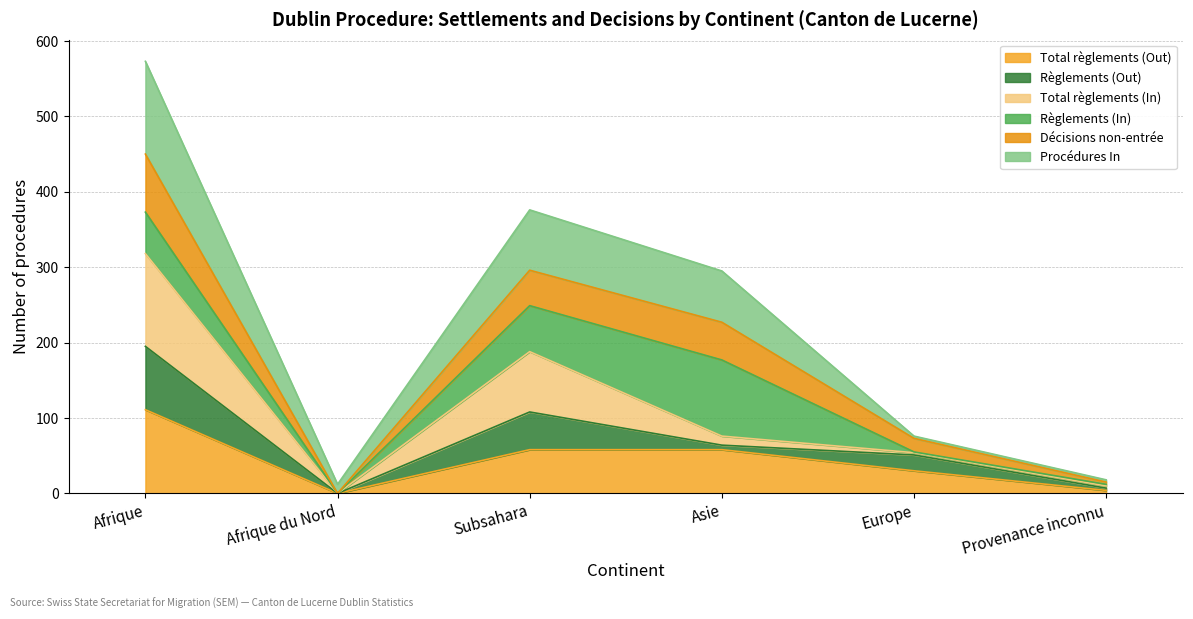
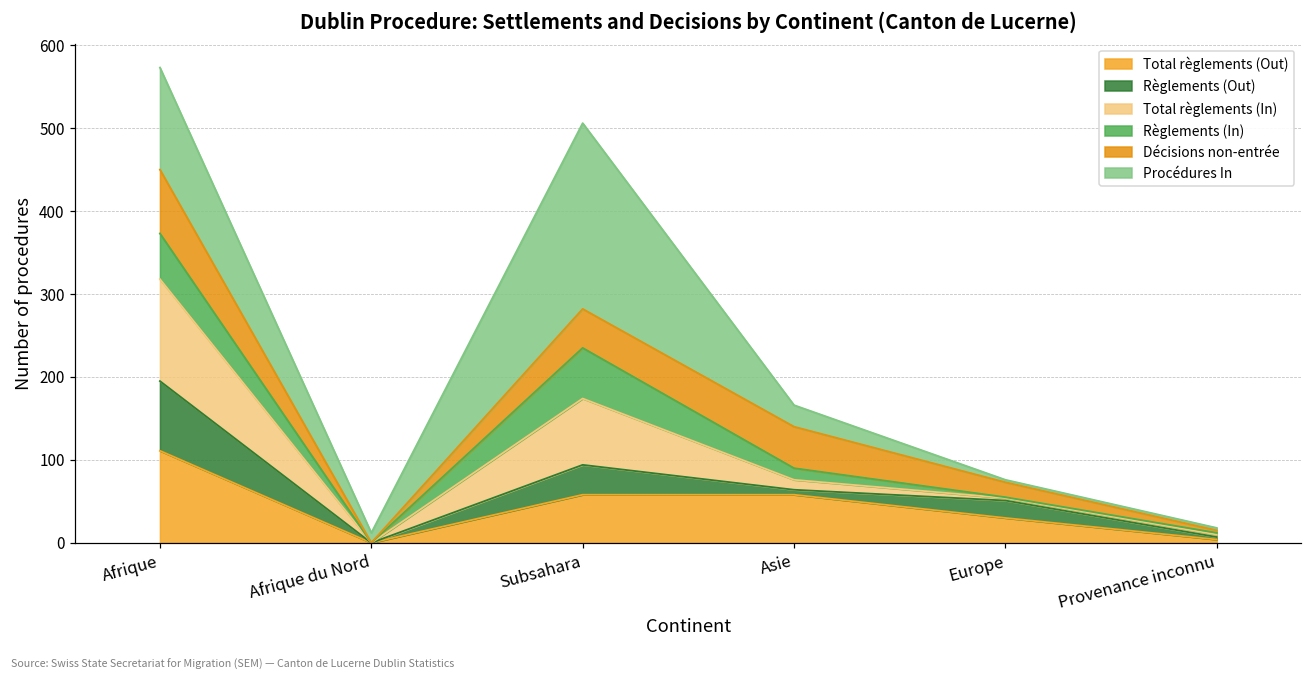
Règlements (Out), Subsahara: 50 -> 40
Procédures In, Subsahara: 80 -> 220
Règlements (In), Asie: 100 -> 10
Procédures In, Asie: 70 -> 30
